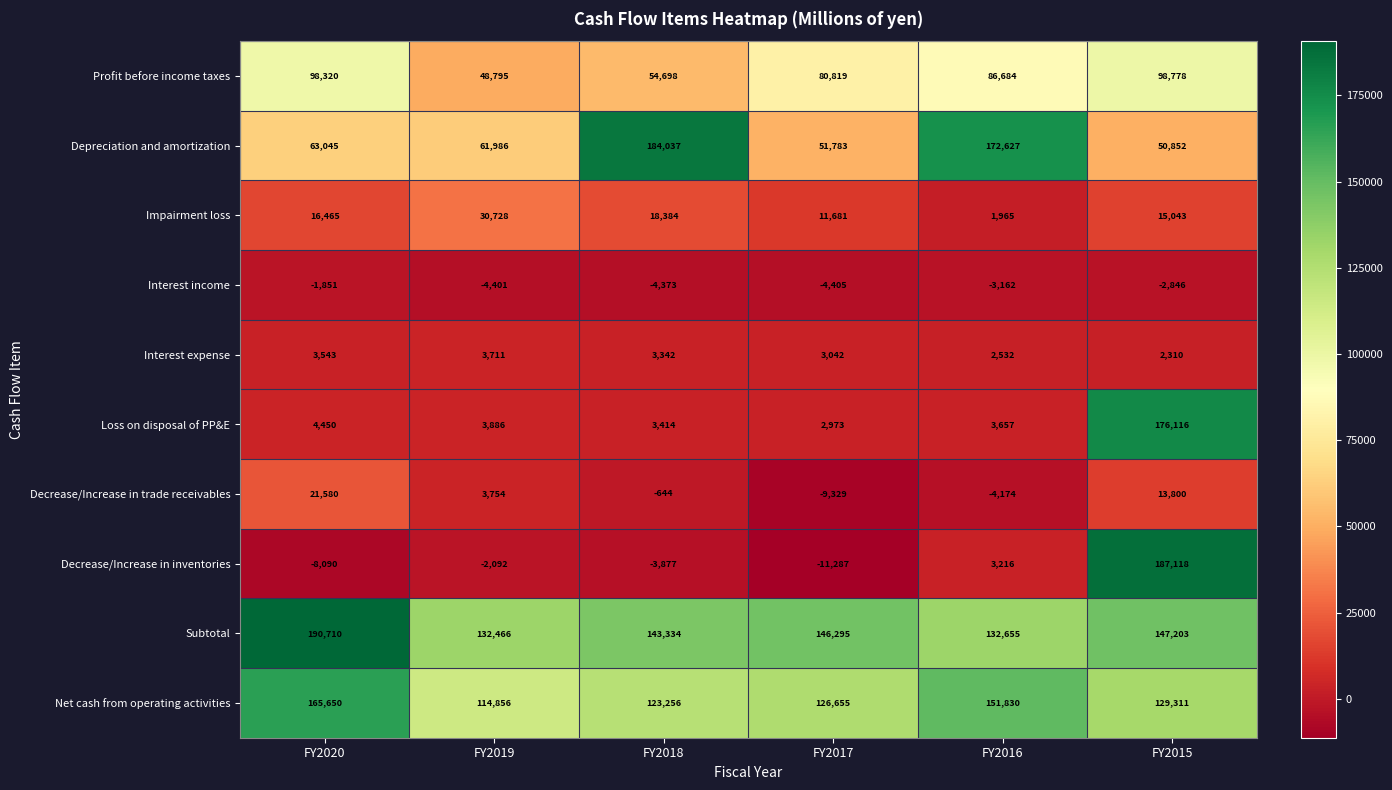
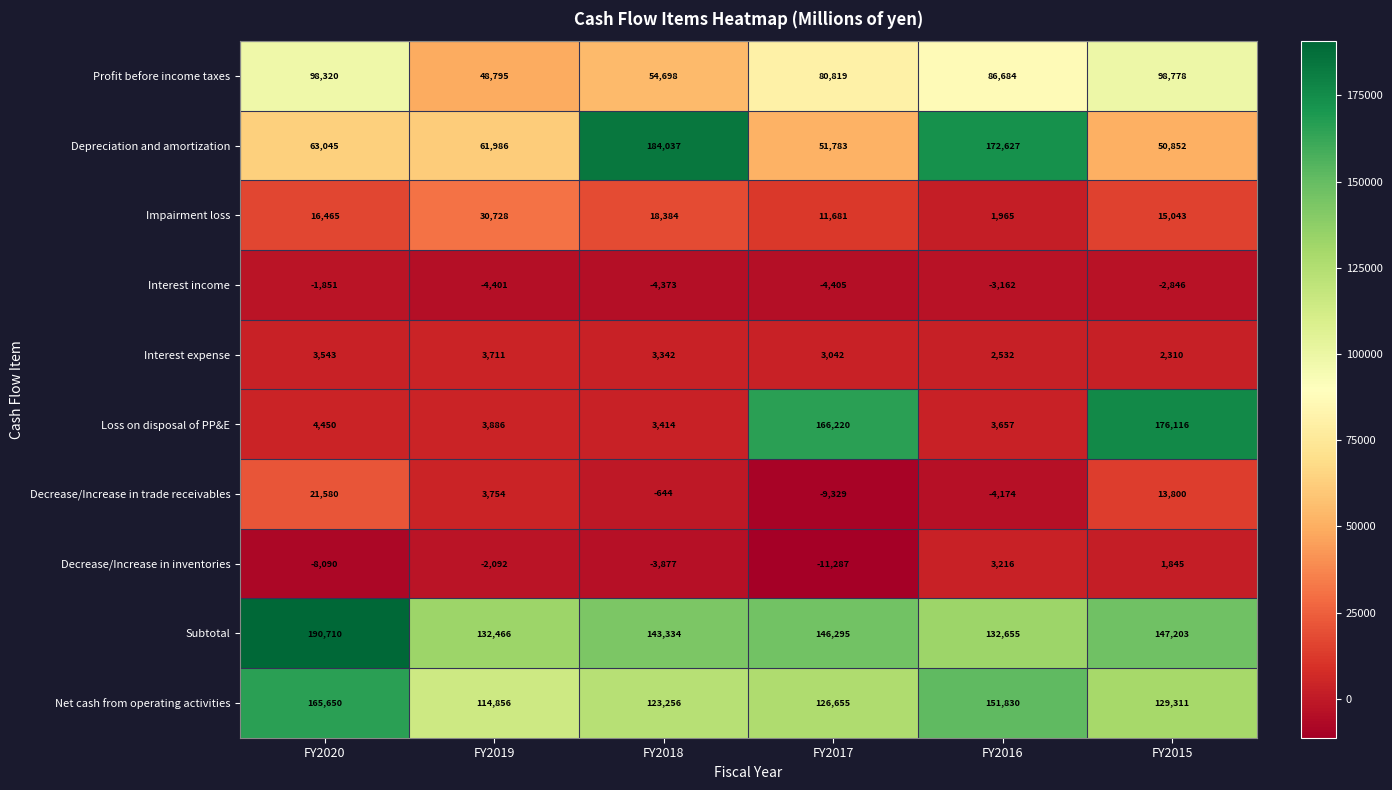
Loss on disposal of PP&E, FY2017: 2,973 -> 166,220
Decrease/Increase in inventories, FY2015: 187,118 -> 1,845
